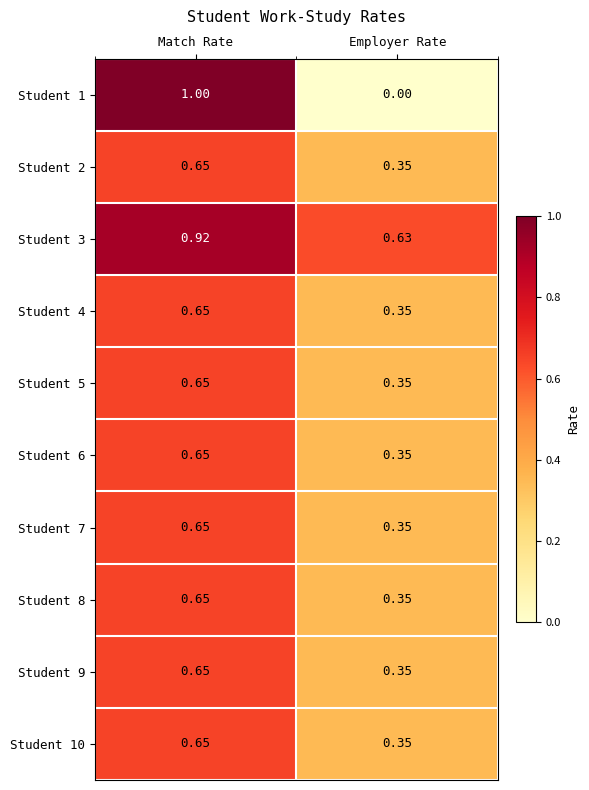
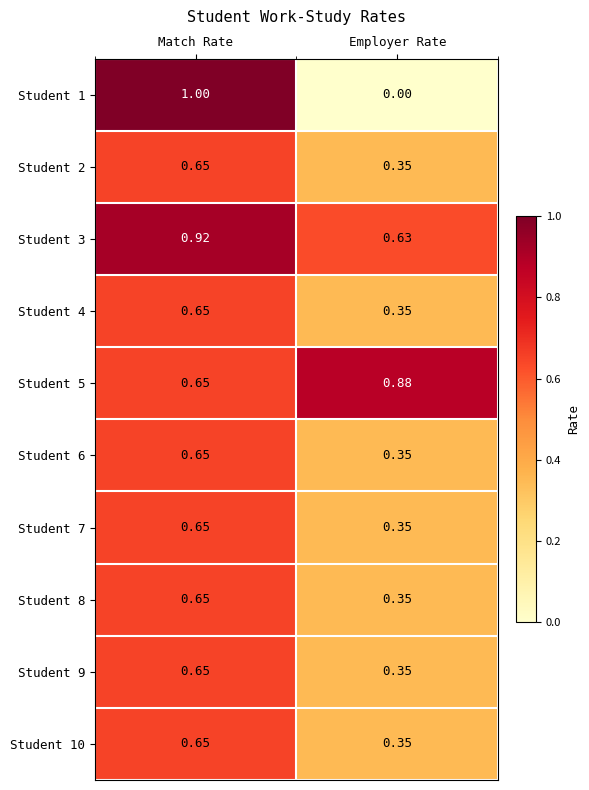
Student 5, Employer Rate: 0.35 -> 0.88
